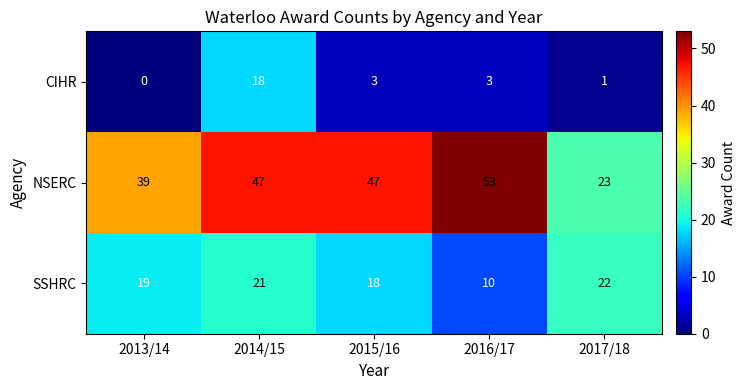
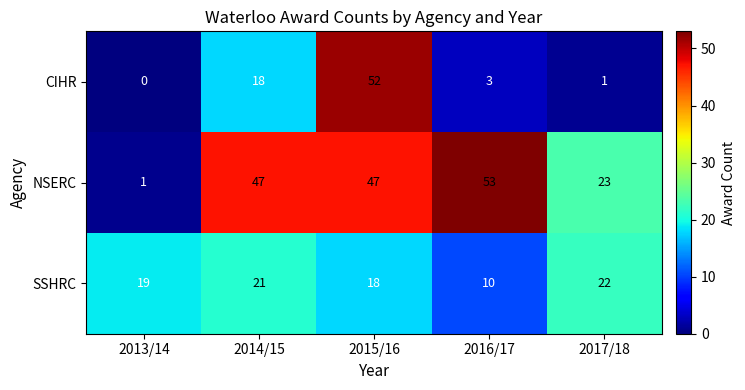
CIHR, 2015/16: 3 -> 52
NSERC, 2013/14: 39 -> 1
